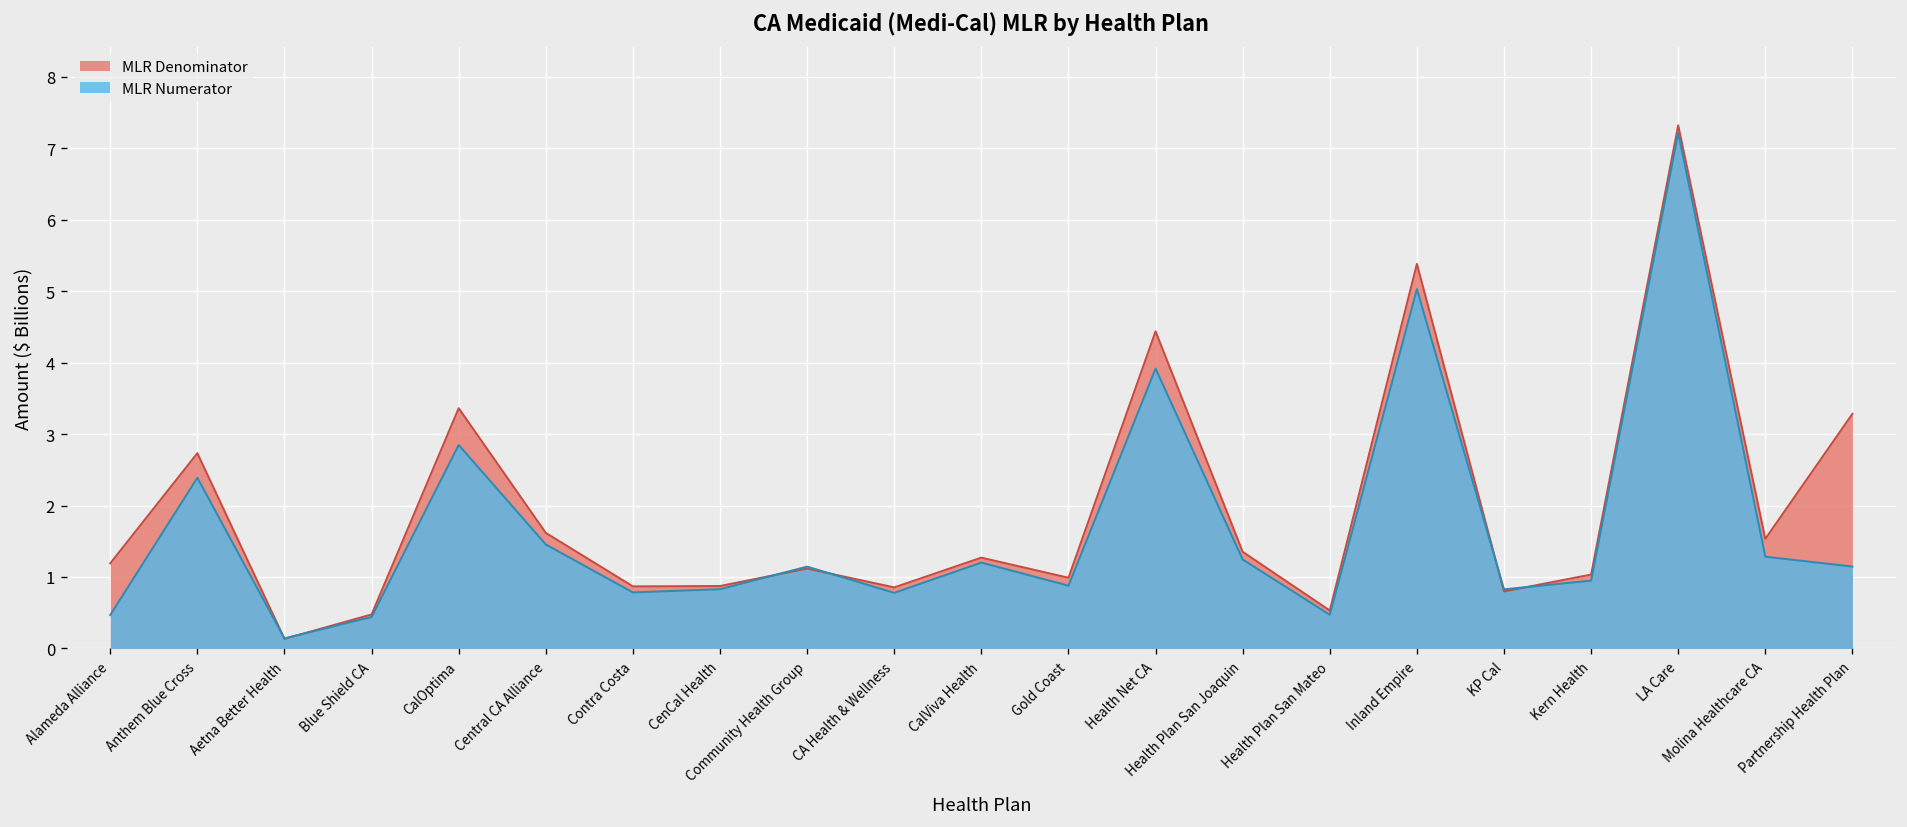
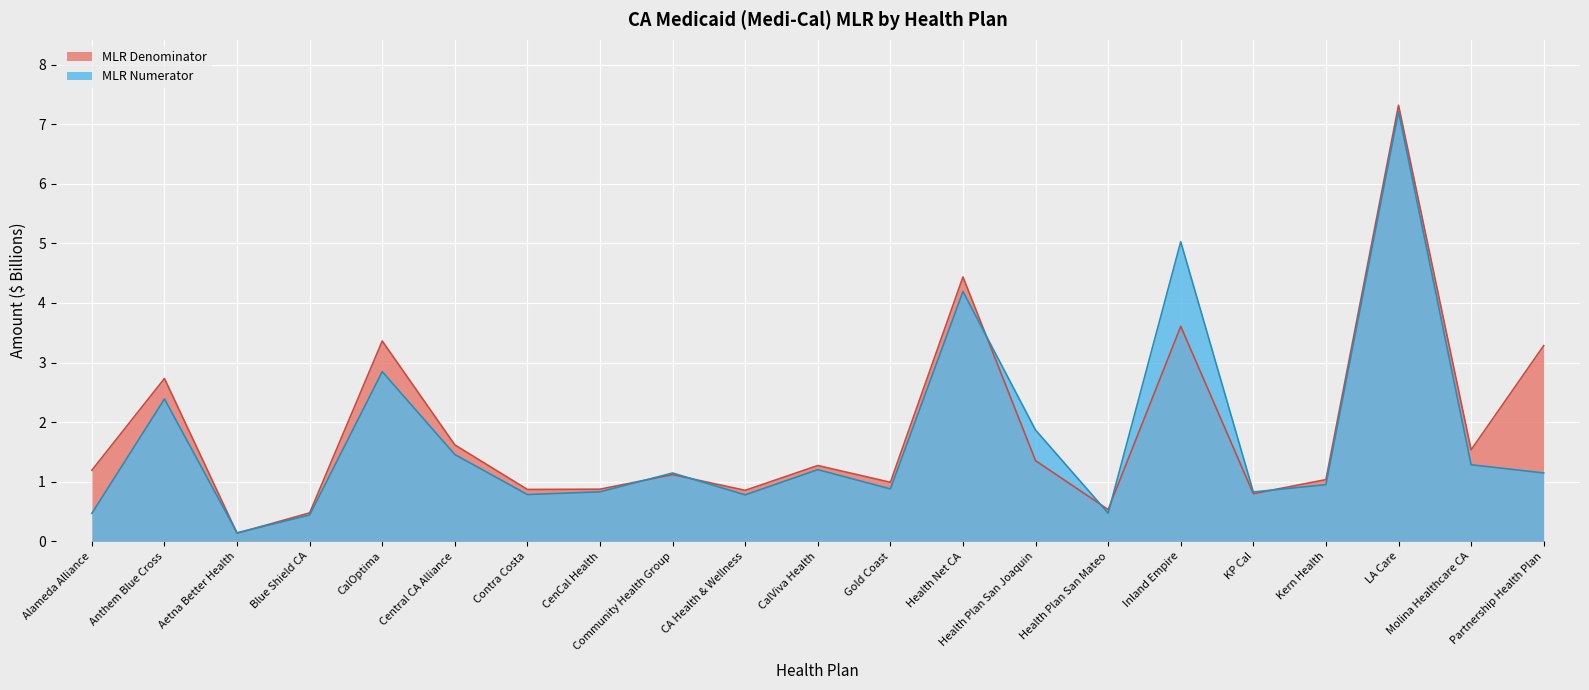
MLR Numerator, Health Net CA: 3.9 -> 4.2
MLR Numerator, Health Plan San Joaquin: 1.2 -> 1.9
MLR Denominator, Inland Empire: 5.4 -> 3.6
